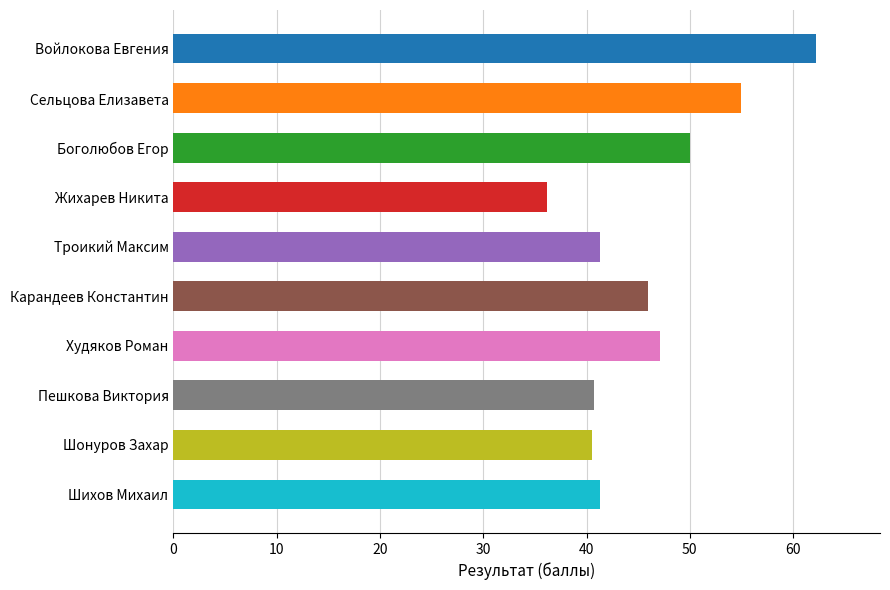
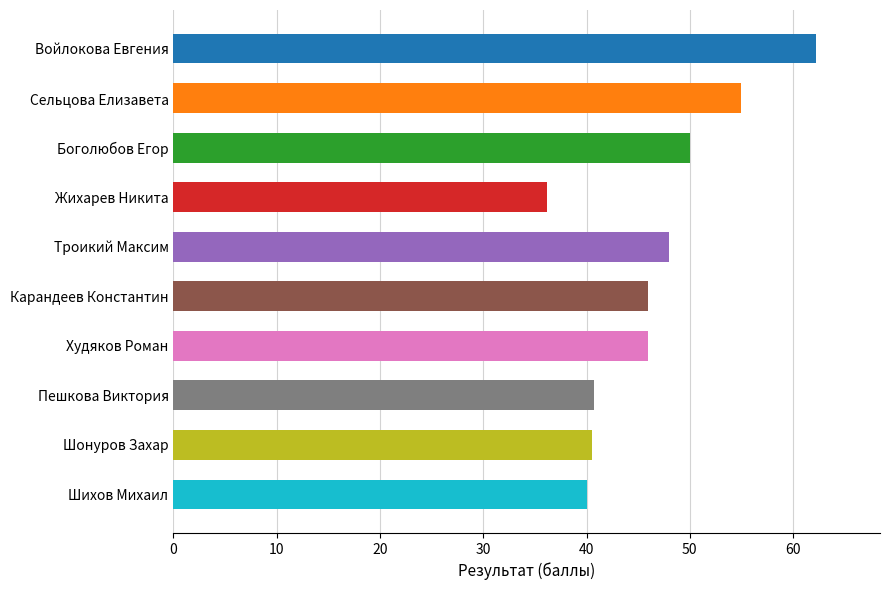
Троикий Максим: 41.3 -> 48.0
Худяков Роман: 47.1 -> 46.0
Шихов Михаил: 41.3 -> 40.0
